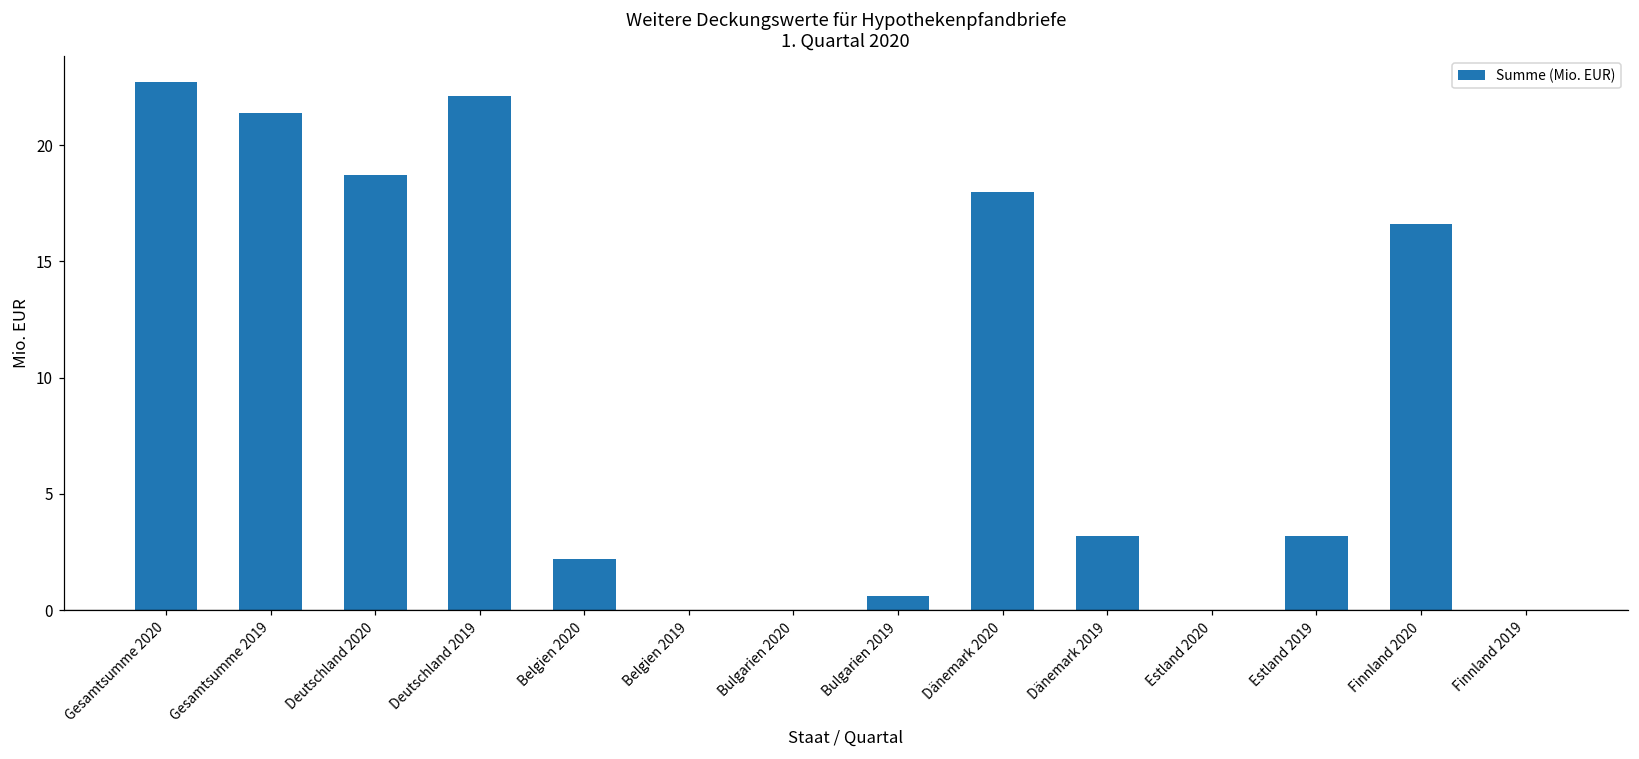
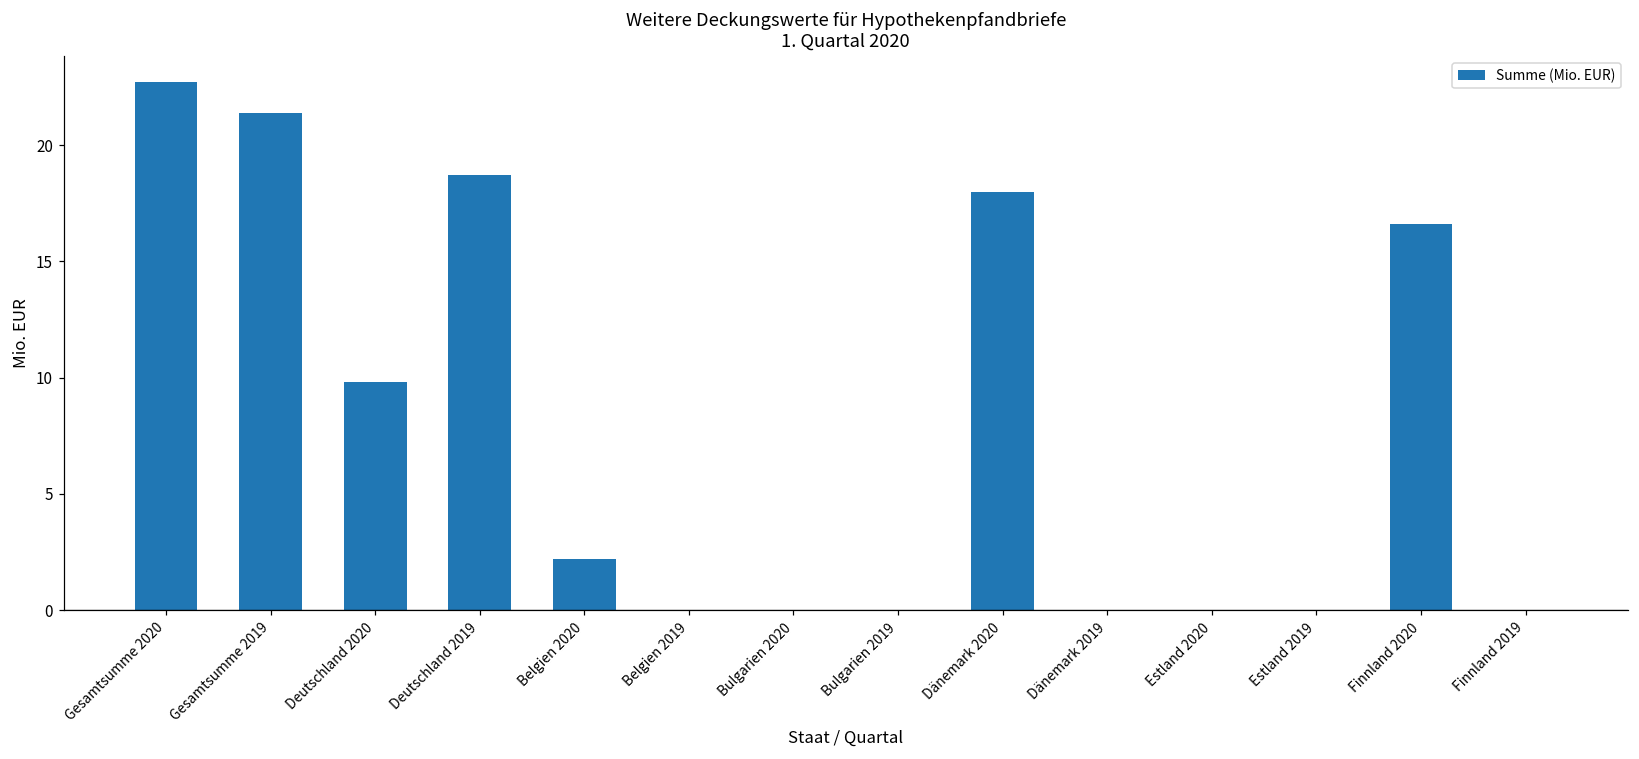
Deutschland 2020: 18.7 -> 9.8
Deutschland 2019: 22.1 -> 18.7
Bulgarien 2019: 0.6 -> 0.0
Dänemark 2019: 3.2 -> 0.0
Estland 2019: 3.2 -> 0.0
